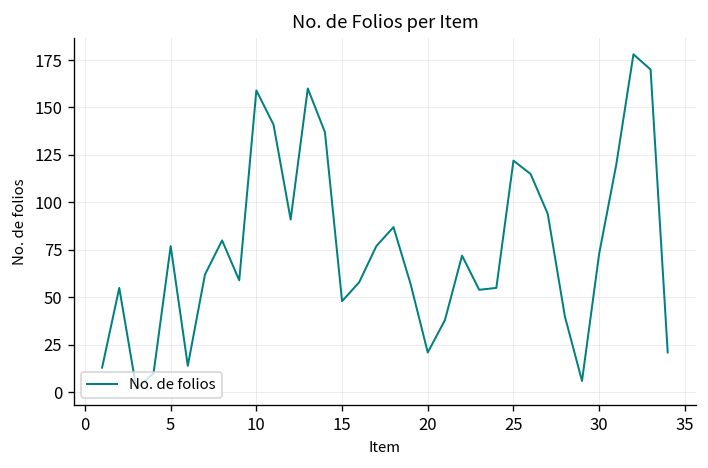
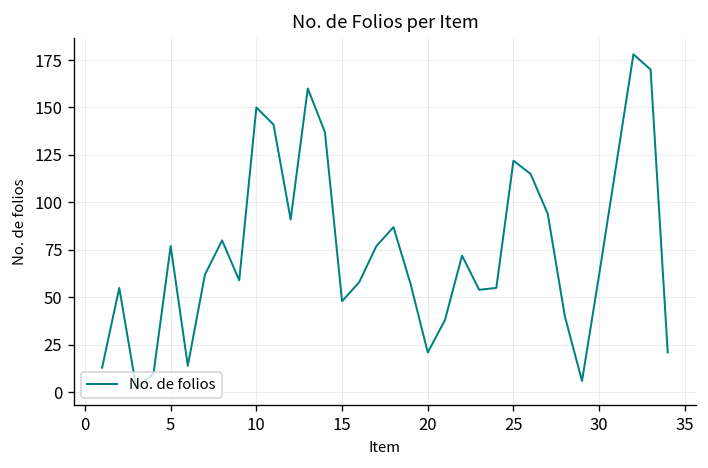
10: 159 -> 150
30: 73 -> 62
